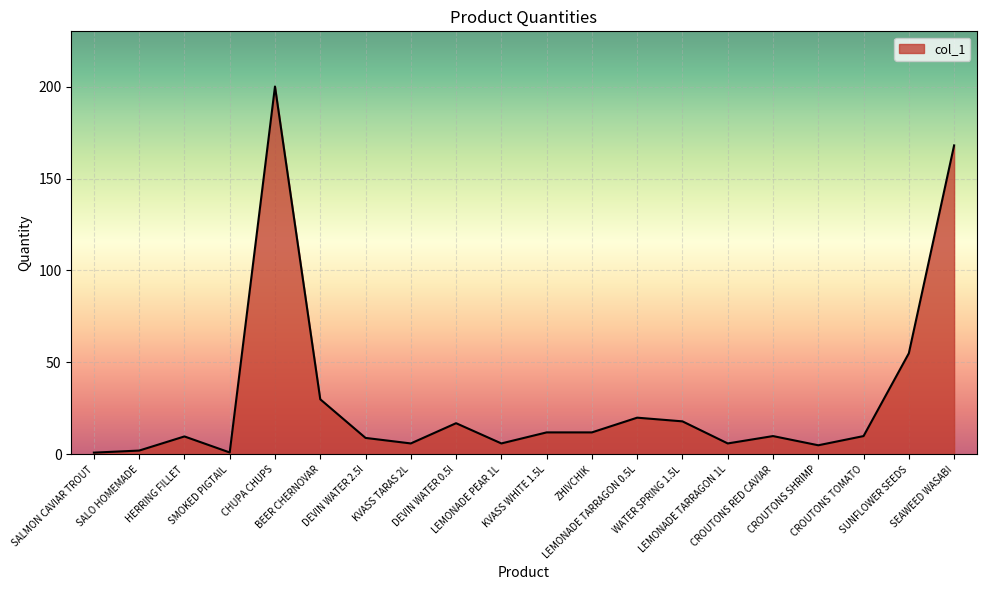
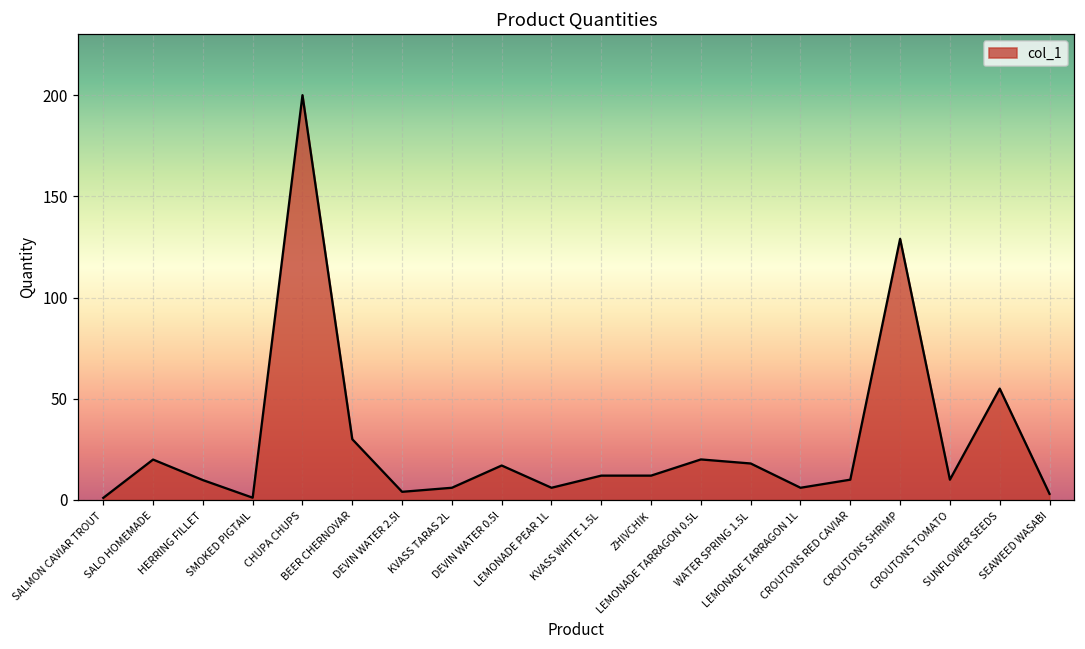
SALO HOMEMADE: 2 -> 20
DEVIN WATER 2.5l: 9 -> 4
CROUTONS SHRIMP: 5 -> 129
SEAWEED WASABI: 168 -> 3
